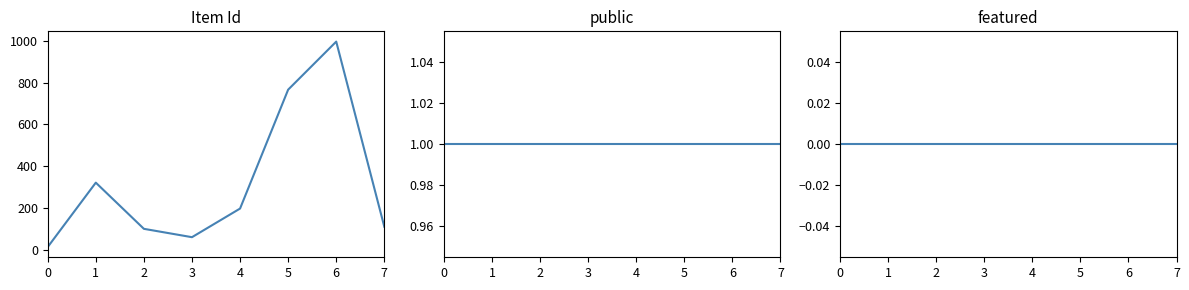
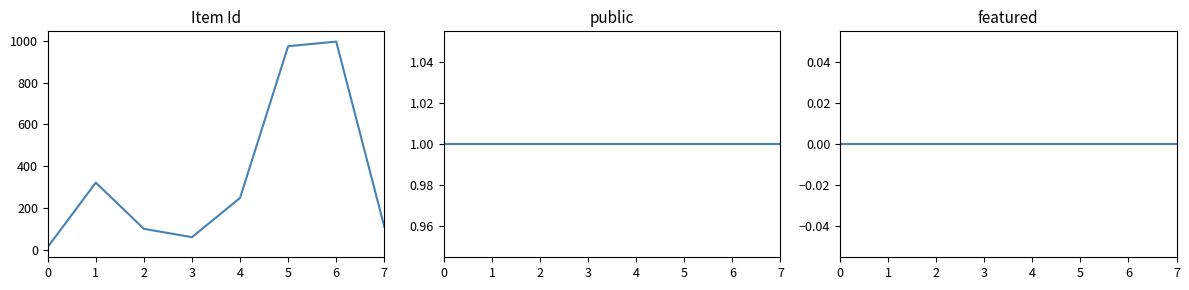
Item Id, 4: 200 -> 250
Item Id, 5: 770 -> 970
